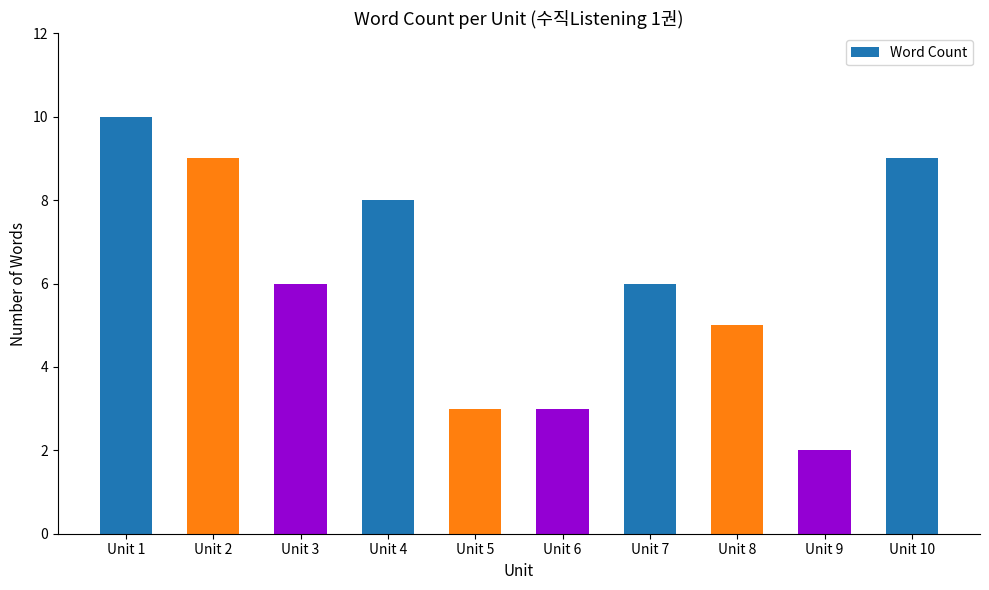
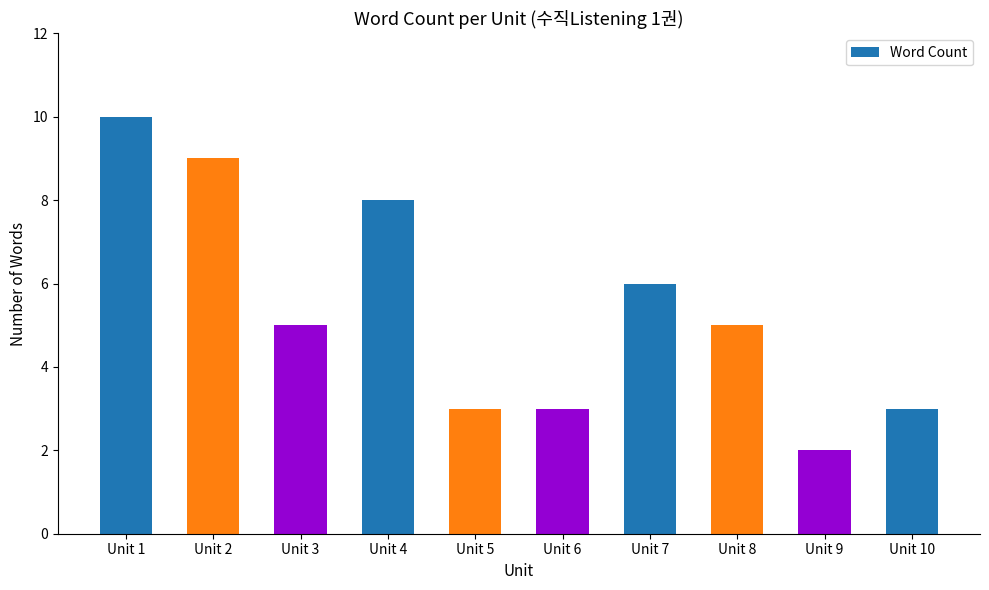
Unit 3: 6 -> 5
Unit 10: 9 -> 3
